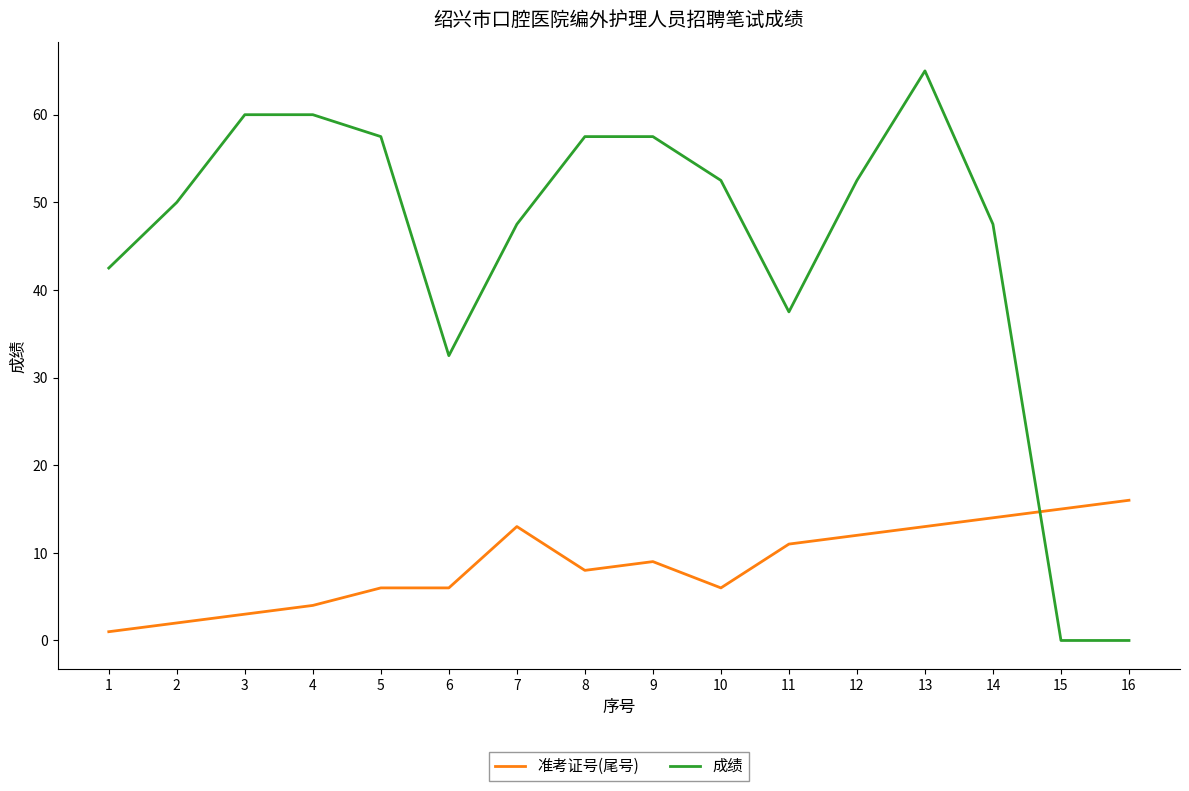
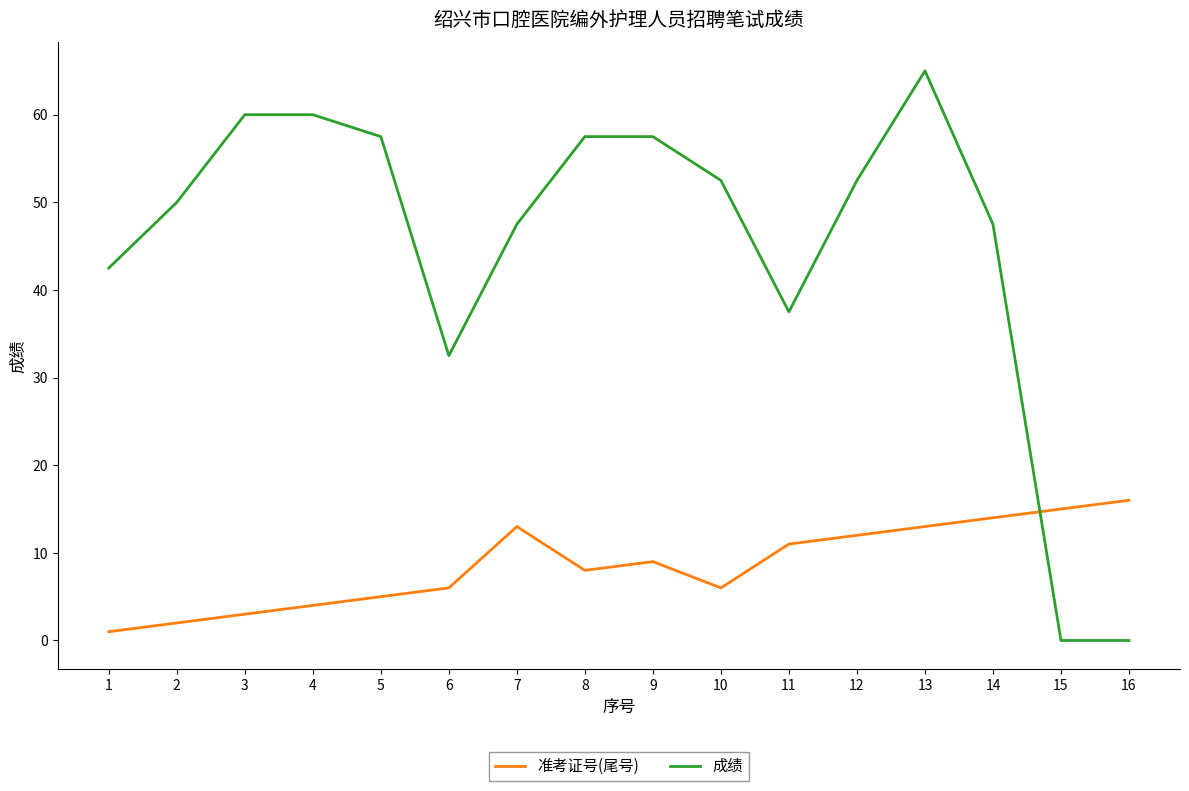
准考证号(尾号), 5: 6 -> 5
